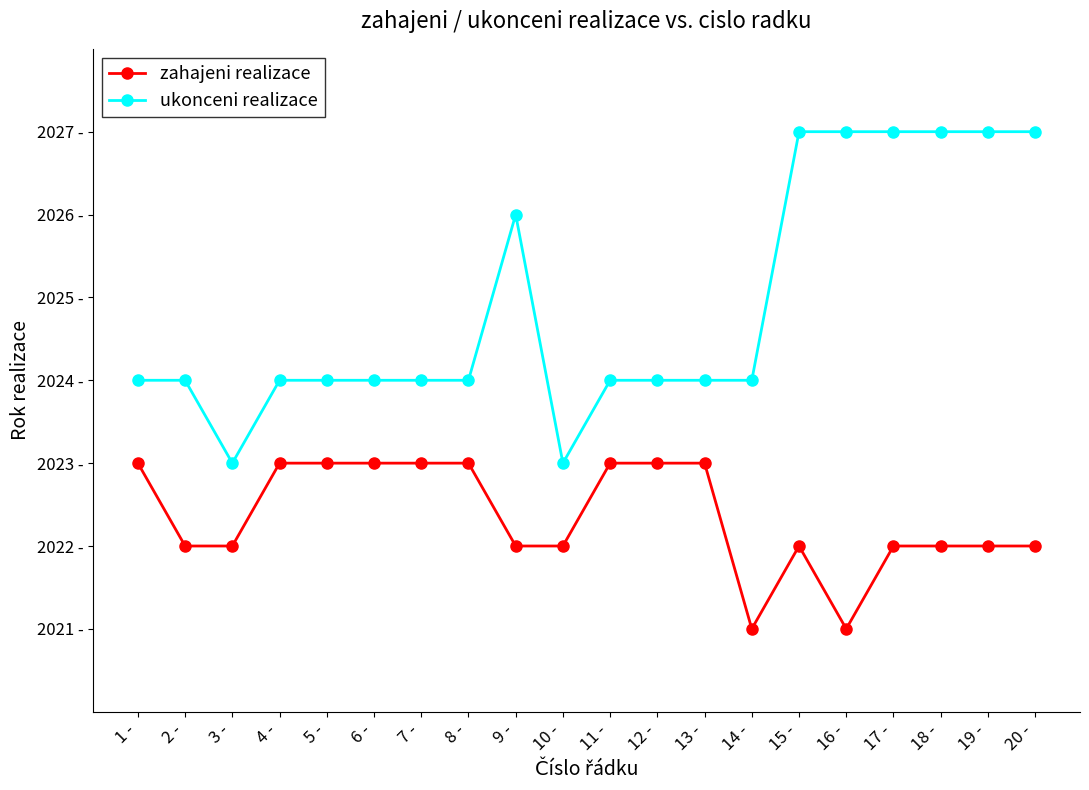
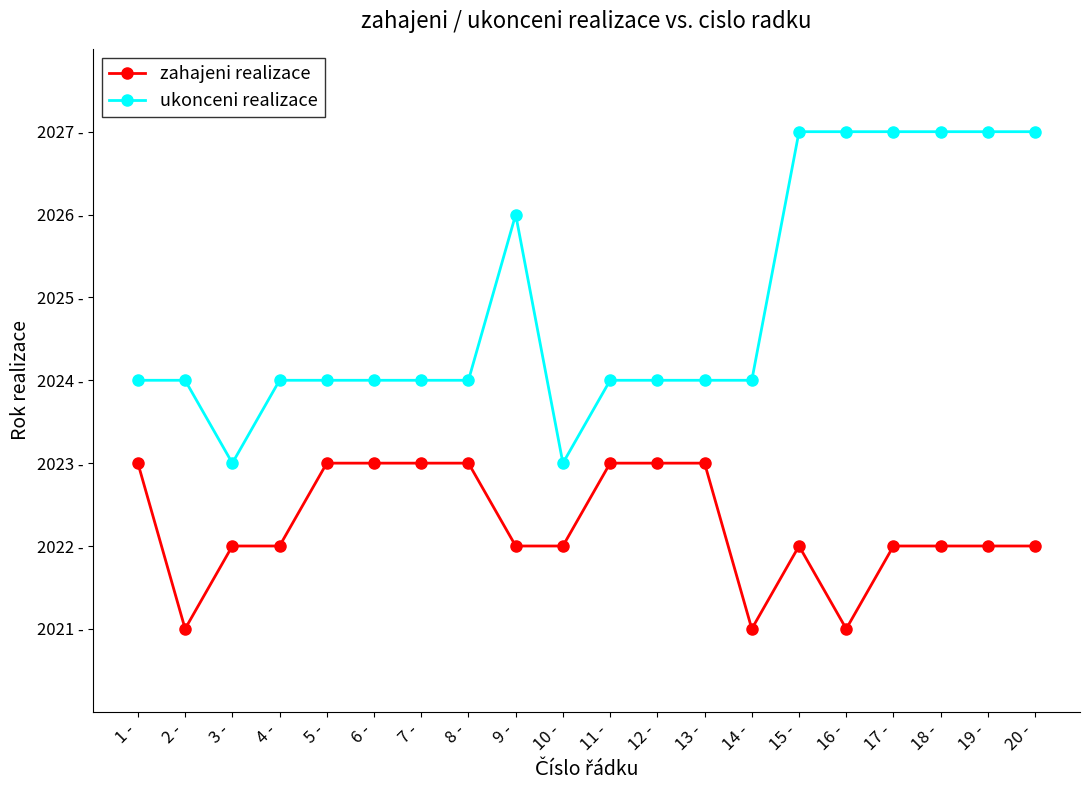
zahajeni realizace, 2 -: 2022 - -> 2021 -
zahajeni realizace, 4 -: 2023 - -> 2022 -
